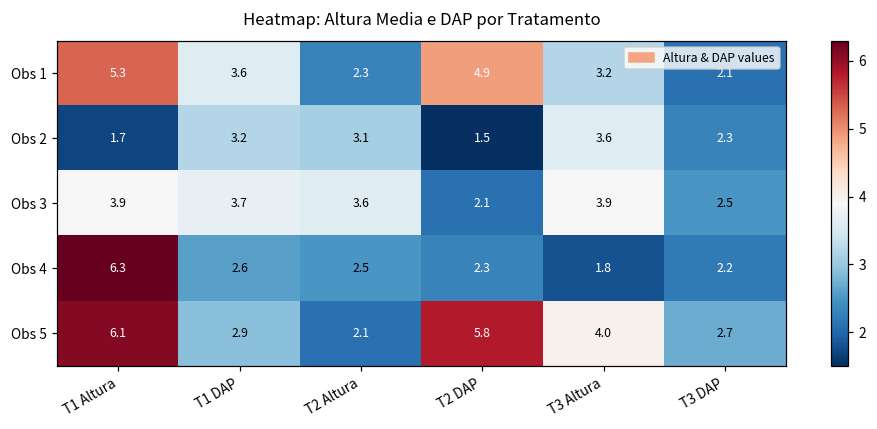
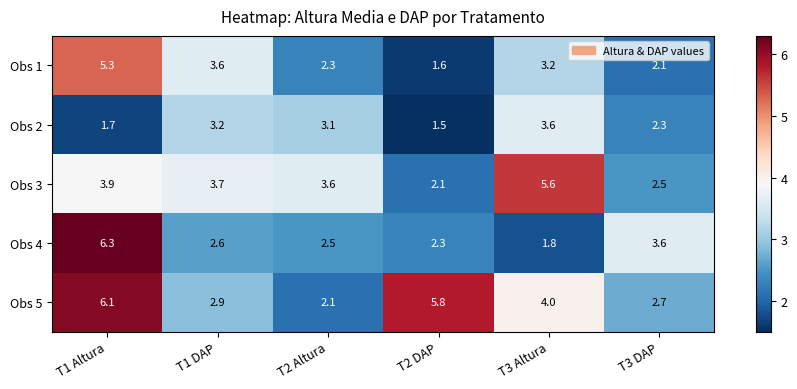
Obs 1, T2 DAP: 4.9 -> 1.6
Obs 3, T3 Altura: 3.9 -> 5.6
Obs 4, T3 DAP: 2.2 -> 3.6
